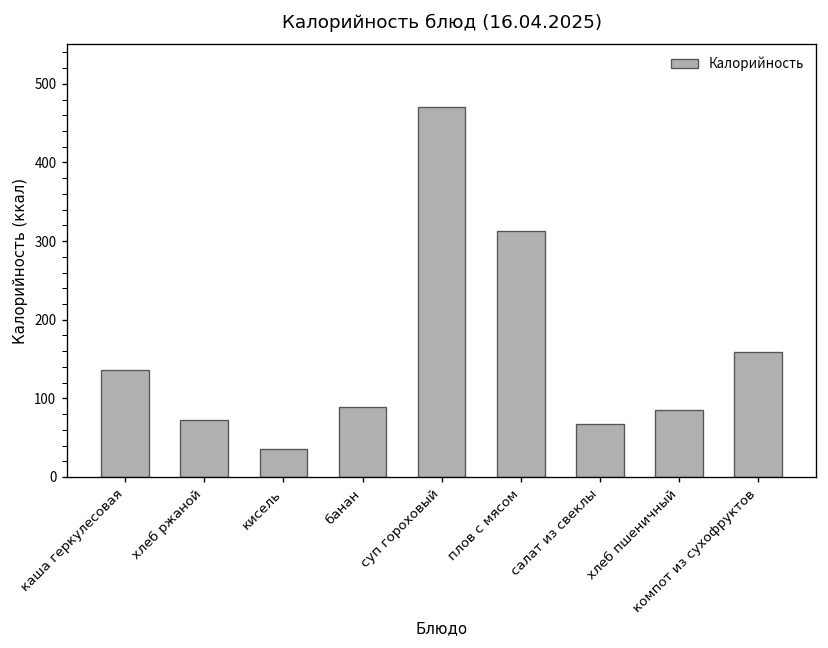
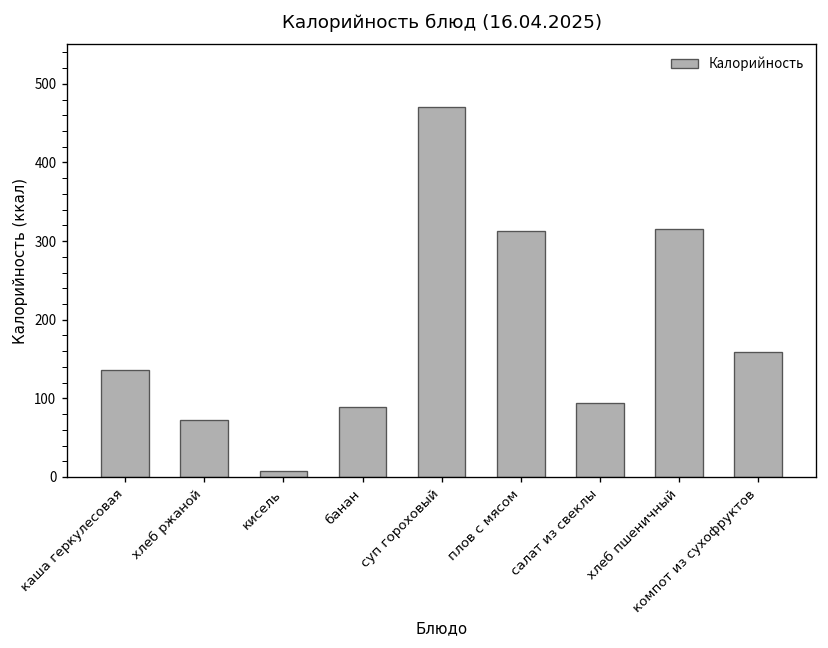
кисель: 40 -> 10
салат из свеклы: 70 -> 90
хлеб пшеничный: 90 -> 320
